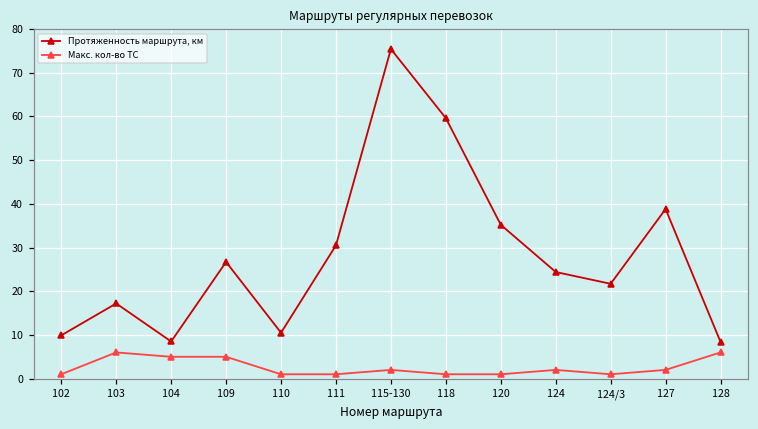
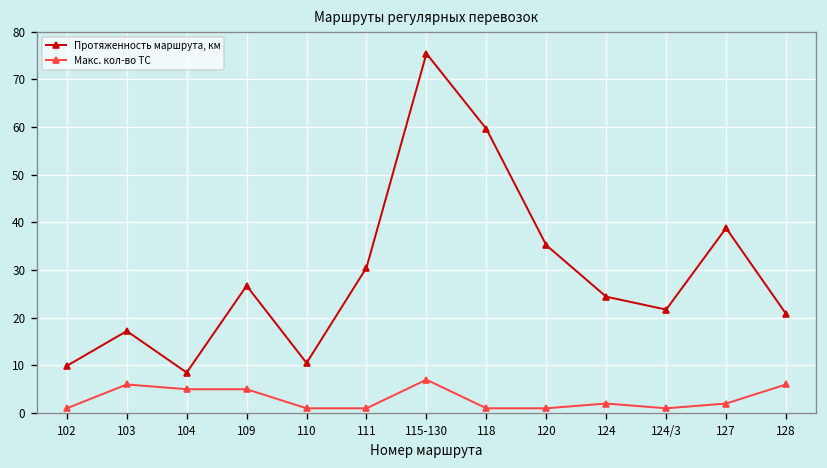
Макс. кол-во ТС, 115-130: 2 -> 7
Протяженность маршрута, км, 128: 8 -> 21
